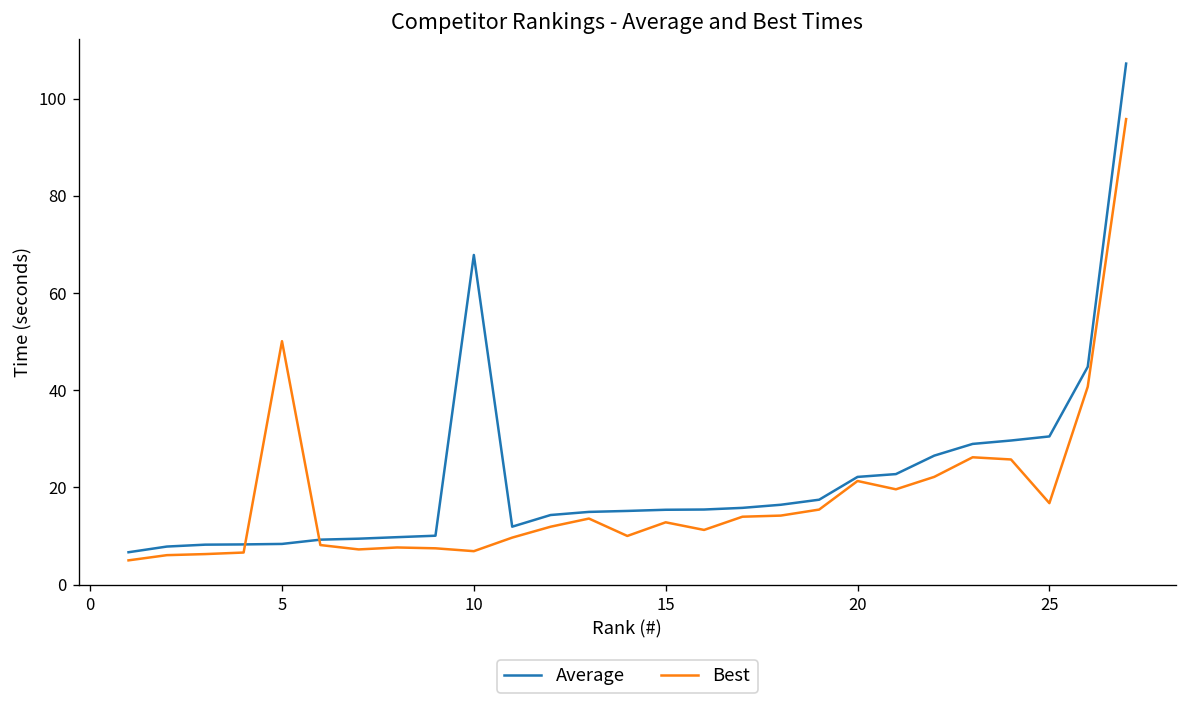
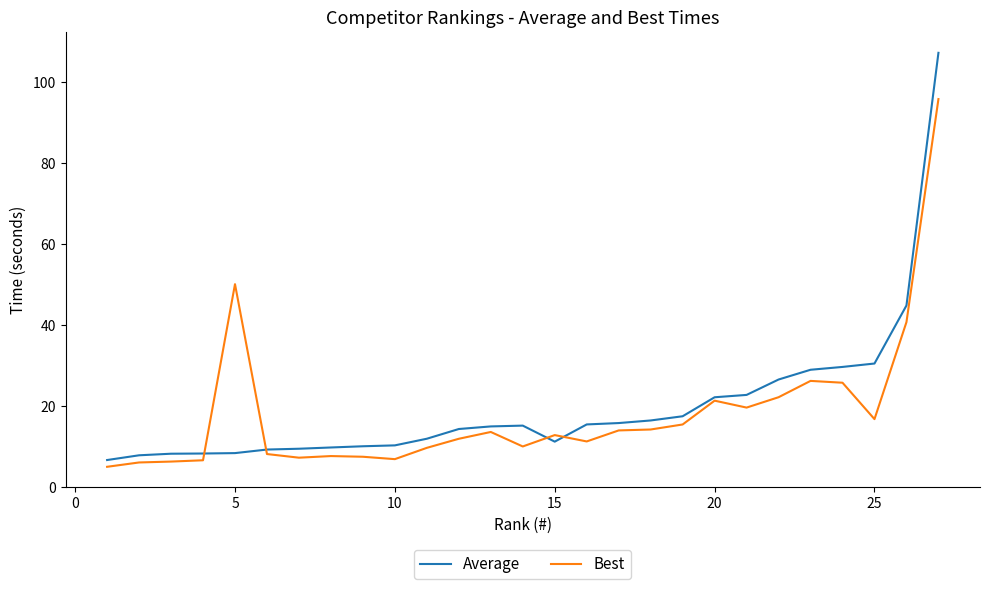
Average, 10: 68 -> 10
Average, 15: 15 -> 11
